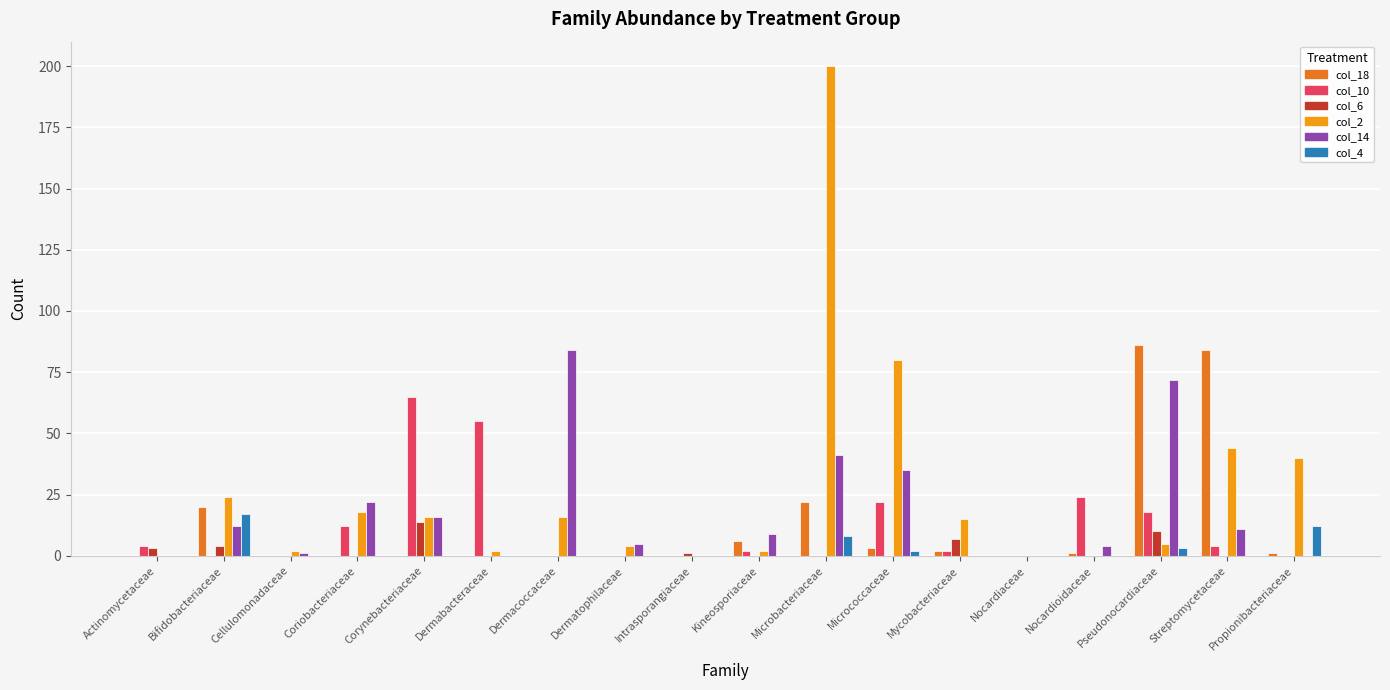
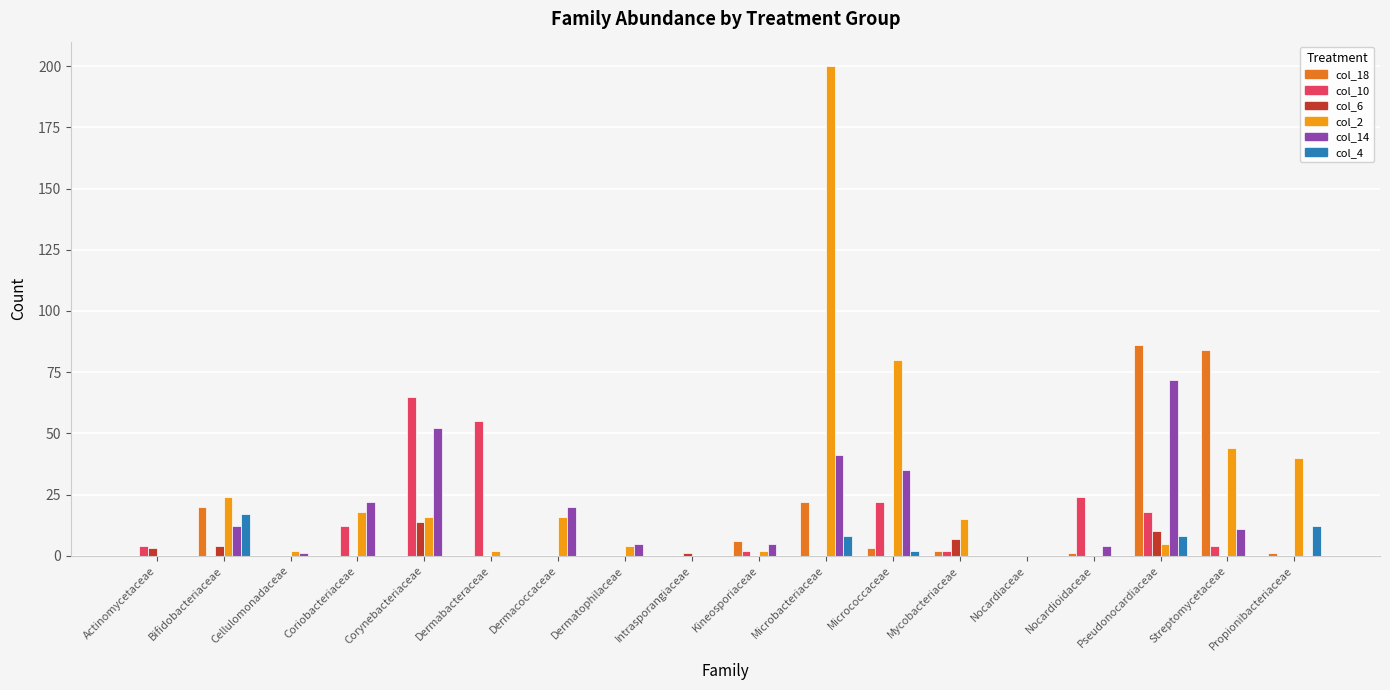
col_14, Corynebacteriaceae: 16 -> 52
col_14, Dermacoccaceae: 84 -> 20
col_14, Kineosporiaceae: 9 -> 5
col_4, Pseudonocardiaceae: 3 -> 8
